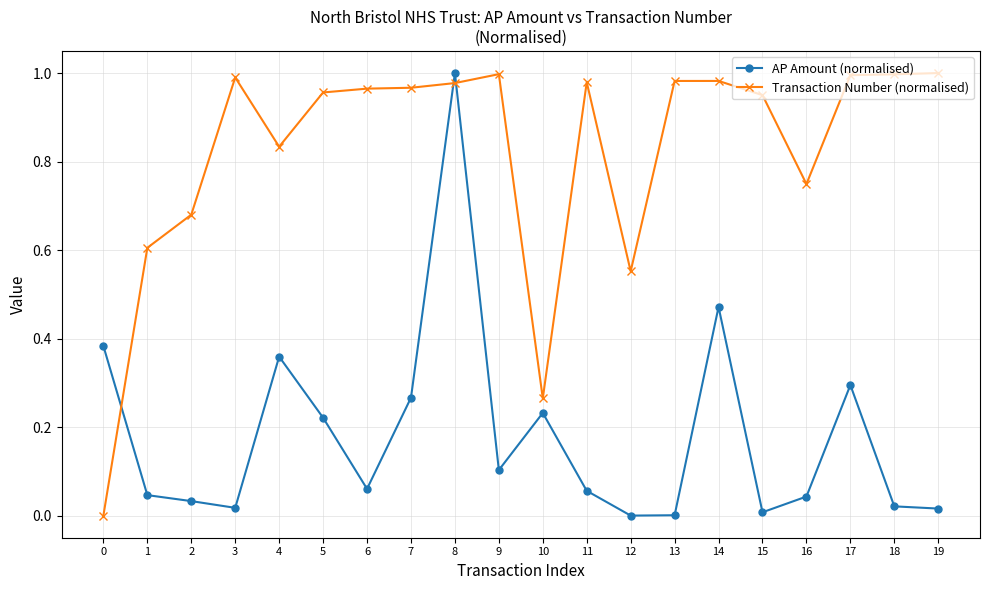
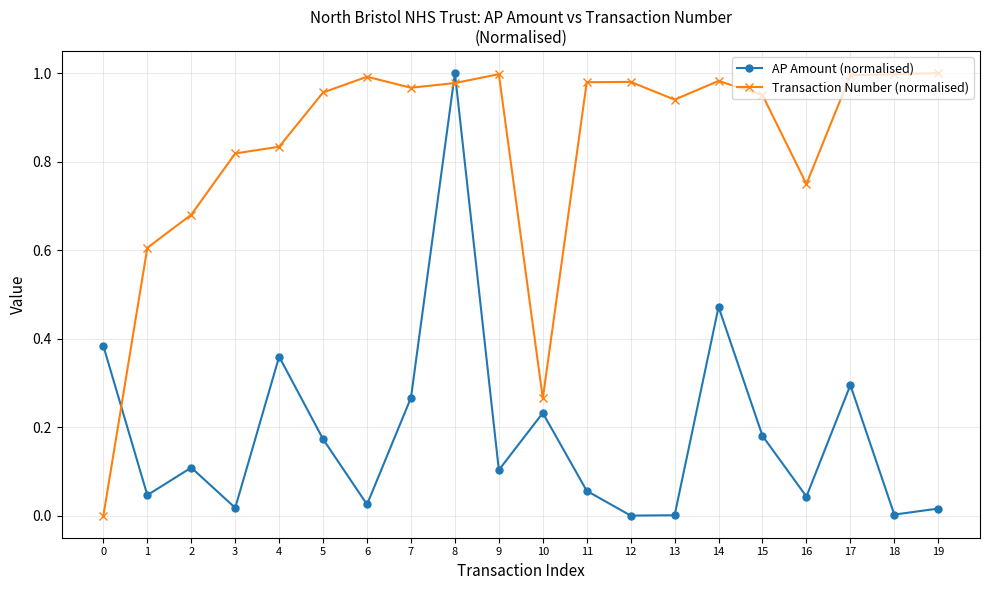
AP Amount (normalised), 2: 0.03 -> 0.11
Transaction Number (normalised), 3: 0.99 -> 0.82
AP Amount (normalised), 5: 0.22 -> 0.17
AP Amount (normalised), 6: 0.06 -> 0.03
Transaction Number (normalised), 6: 0.96 -> 0.99
Transaction Number (normalised), 12: 0.55 -> 0.98
Transaction Number (normalised), 13: 0.98 -> 0.94
AP Amount (normalised), 15: 0.01 -> 0.18
AP Amount (normalised), 18: 0.02 -> 0.00
